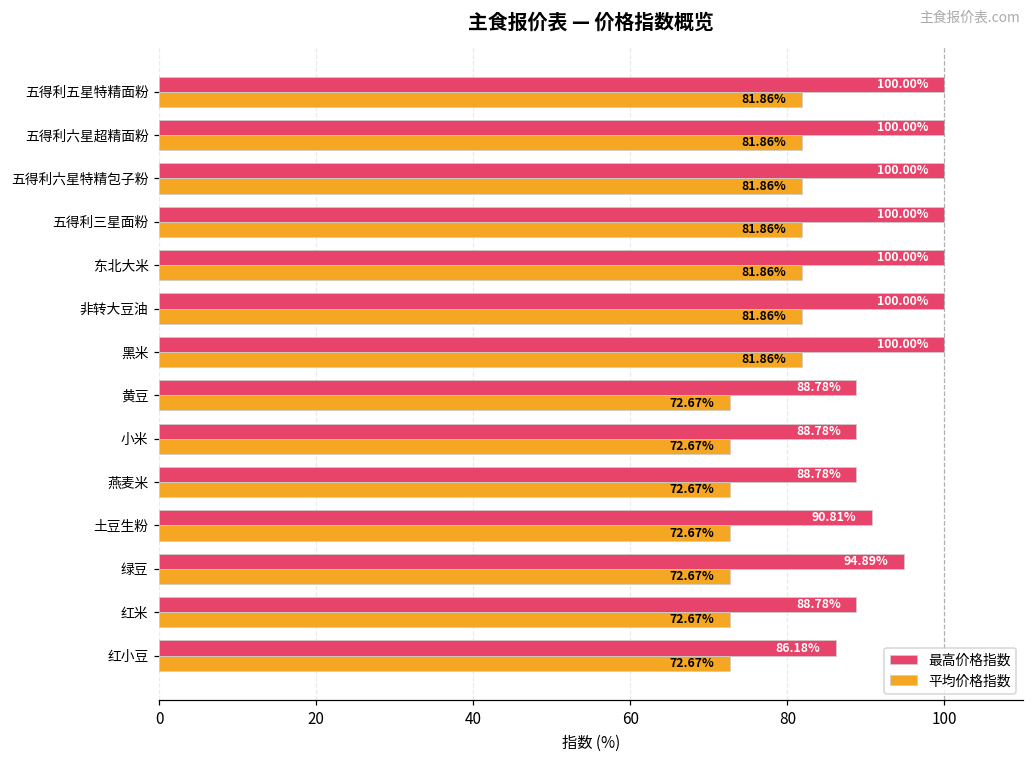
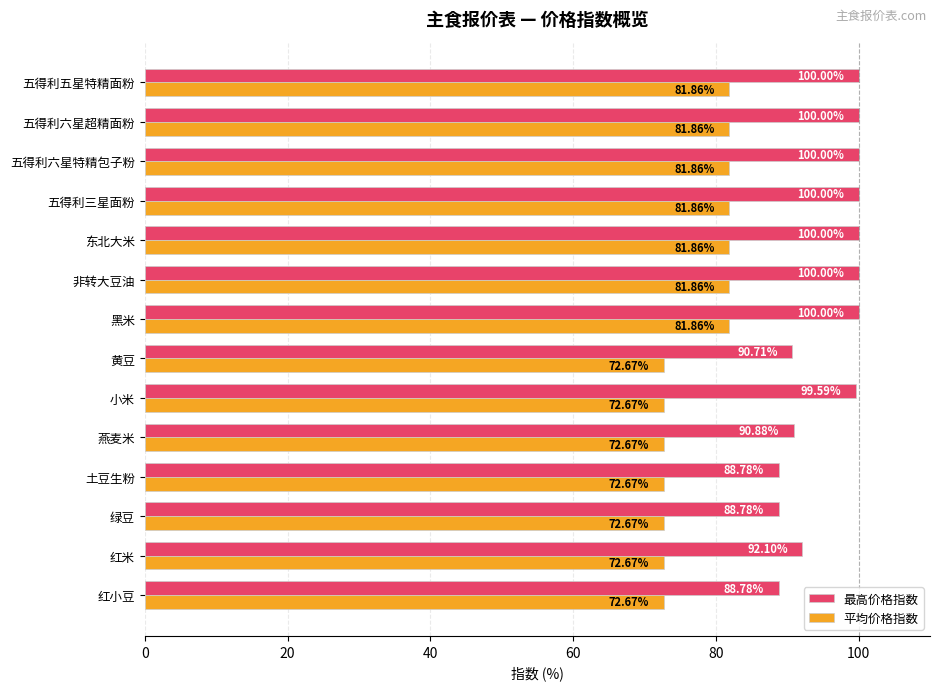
最高价格指数, 黄豆: 88.78% -> 90.71%
最高价格指数, 小米: 88.78% -> 99.59%
最高价格指数, 燕麦米: 88.78% -> 90.88%
最高价格指数, 土豆生粉: 90.81% -> 88.78%
最高价格指数, 绿豆: 94.89% -> 88.78%
最高价格指数, 红米: 88.78% -> 92.10%
最高价格指数, 红小豆: 86.18% -> 88.78%
